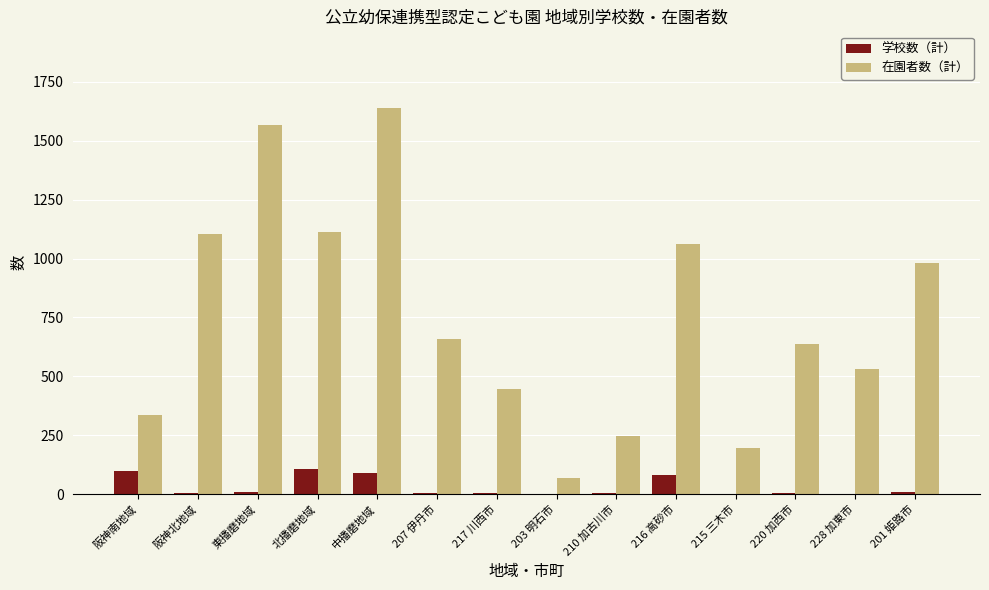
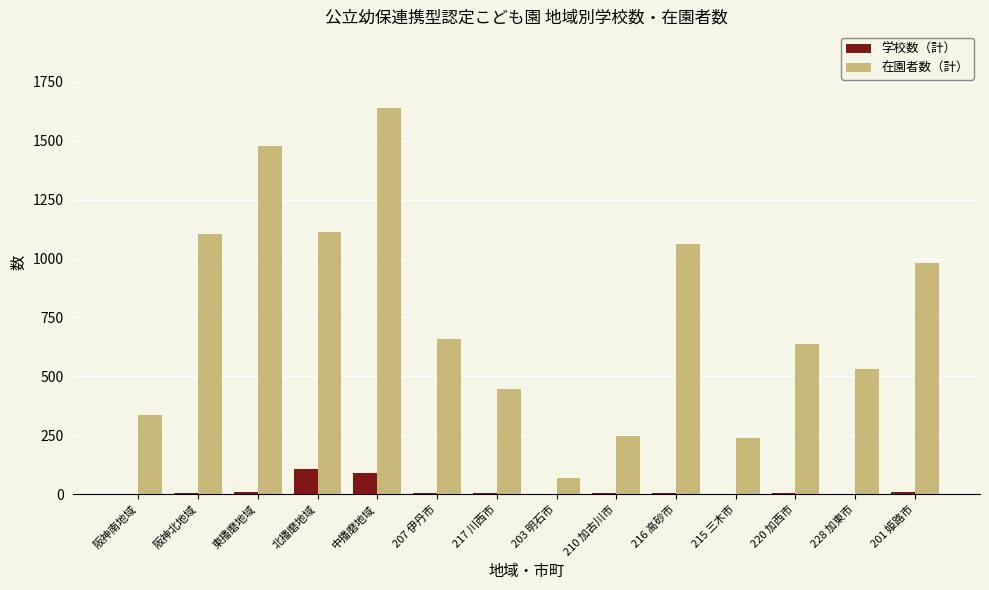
学校数（計）, 阪神南地域: 100 -> 0
在園者数（計）, 東播磨地域: 1570 -> 1480
学校数（計）, 216 高砂市: 80 -> 10
在園者数（計）, 215 三木市: 200 -> 240
